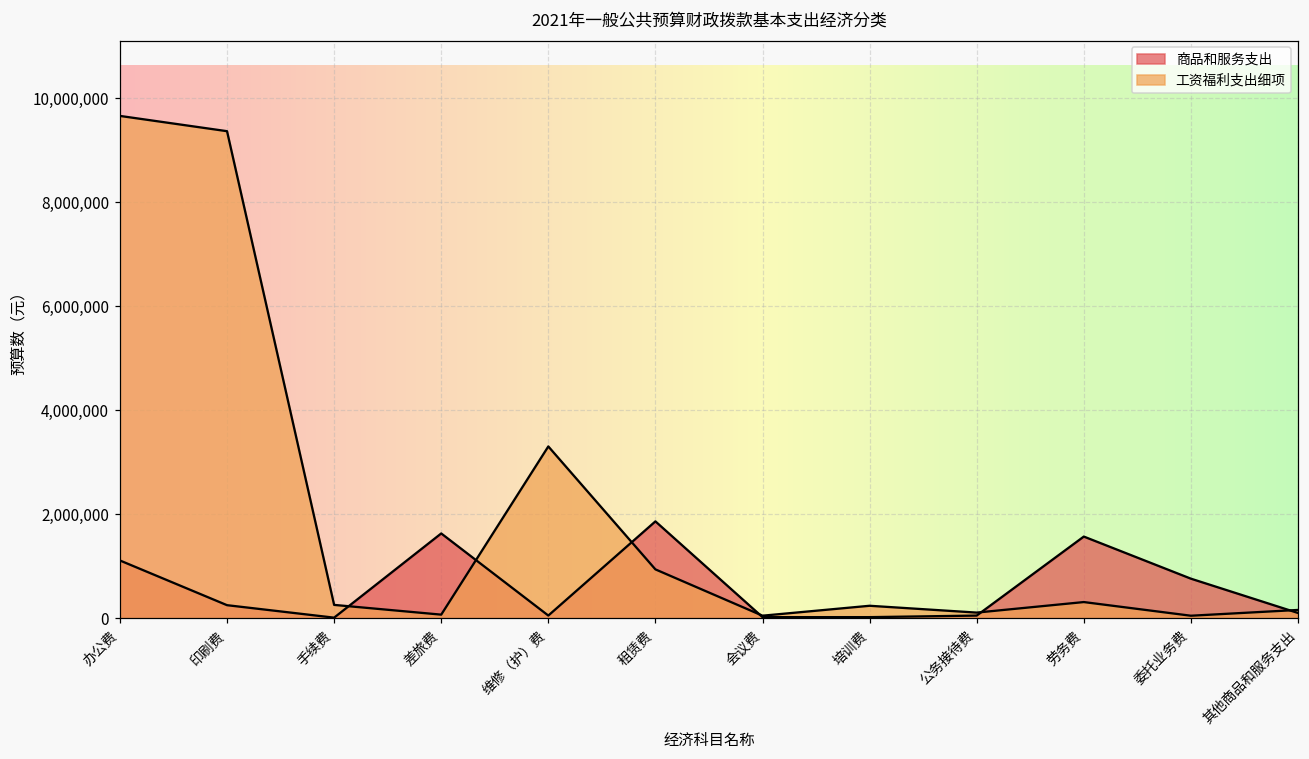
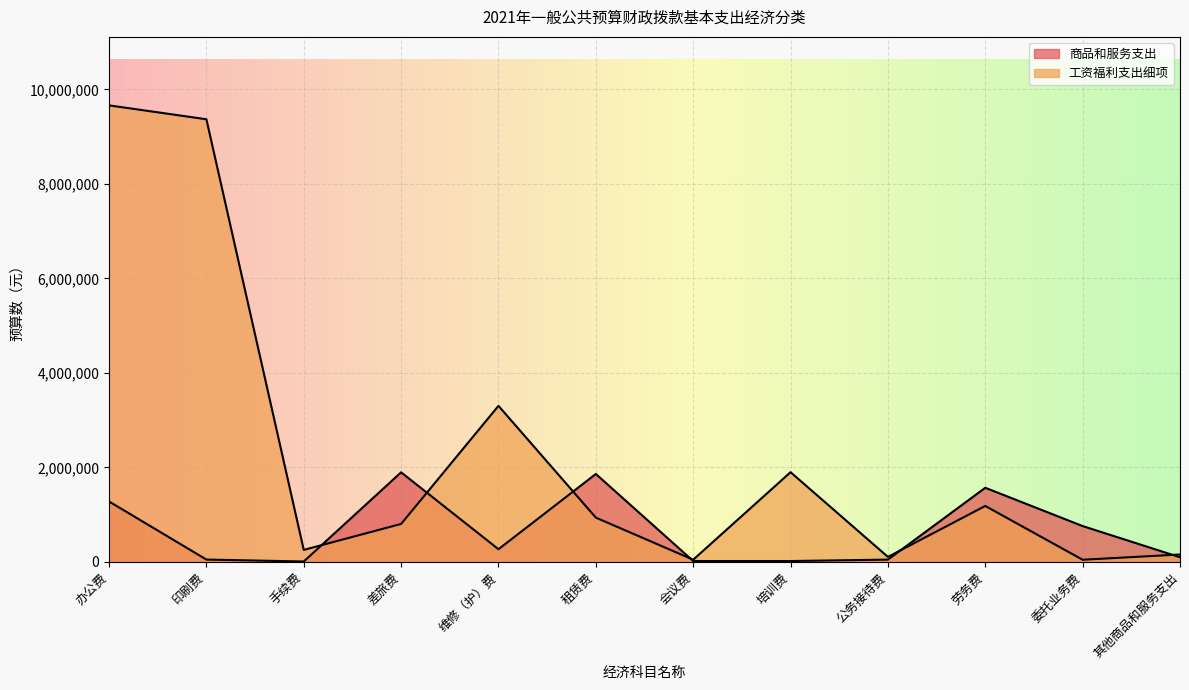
商品和服务支出, 办公费: 1,100,000 -> 1,300,000
商品和服务支出, 印刷费: 300,000 -> 100,000
商品和服务支出, 差旅费: 1,600,000 -> 1,900,000
工资福利支出细项, 差旅费: 100,000 -> 800,000
商品和服务支出, 维修（护）费: 100,000 -> 300,000
工资福利支出细项, 培训费: 200,000 -> 1,900,000
工资福利支出细项, 劳务费: 300,000 -> 1,200,000
